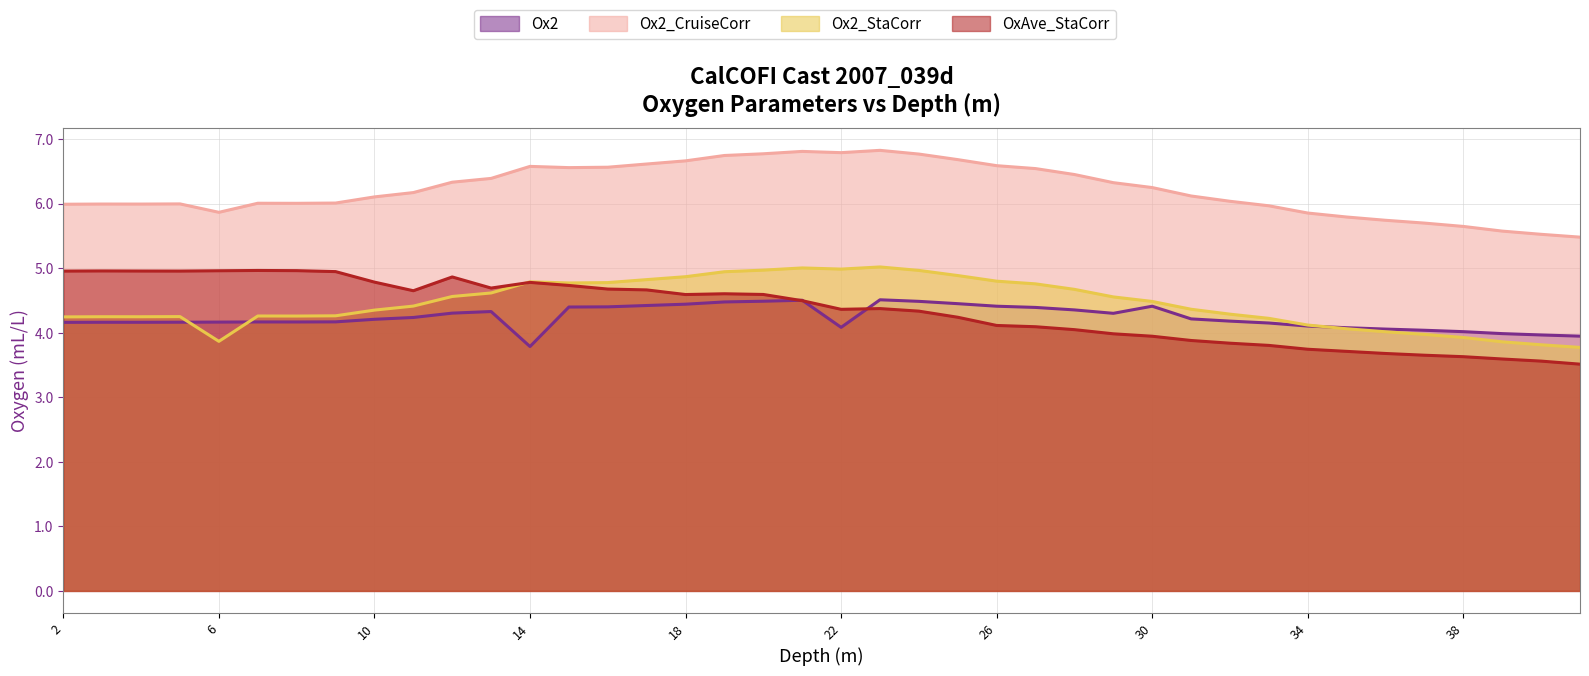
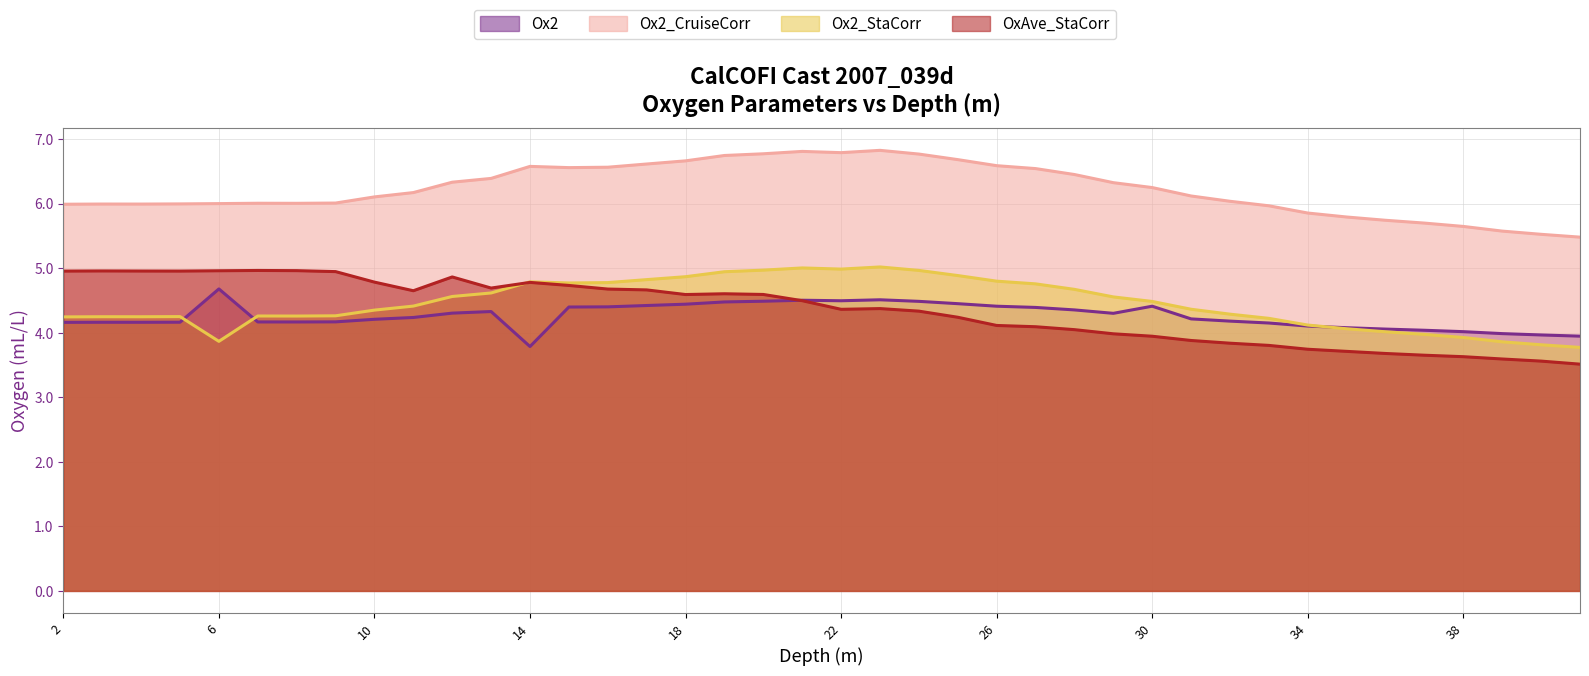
Ox2, 6: 4.2 -> 4.7
Ox2_CruiseCorr, 6: 5.9 -> 6.0
Ox2, 22: 4.1 -> 4.5
